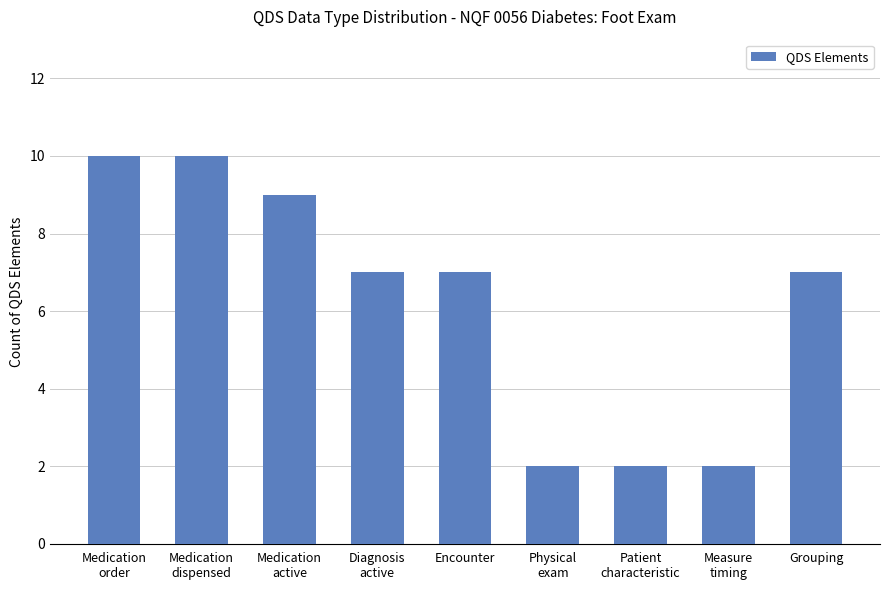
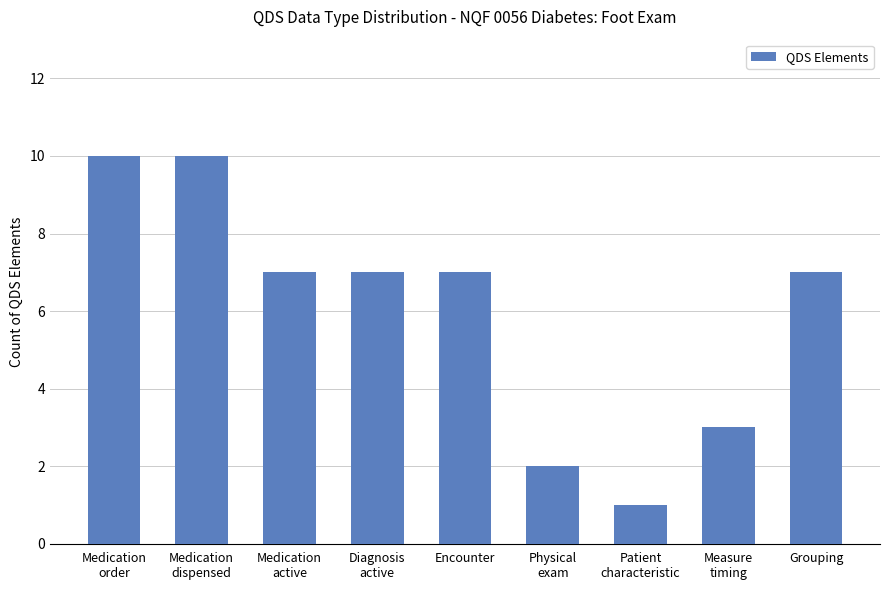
Medication active: 9 -> 7
Patient characteristic: 2 -> 1
Measure timing: 2 -> 3
